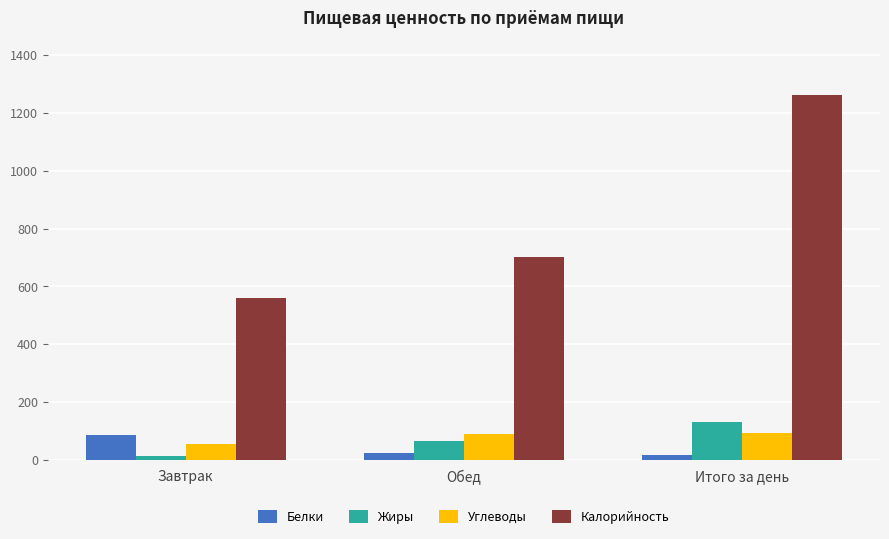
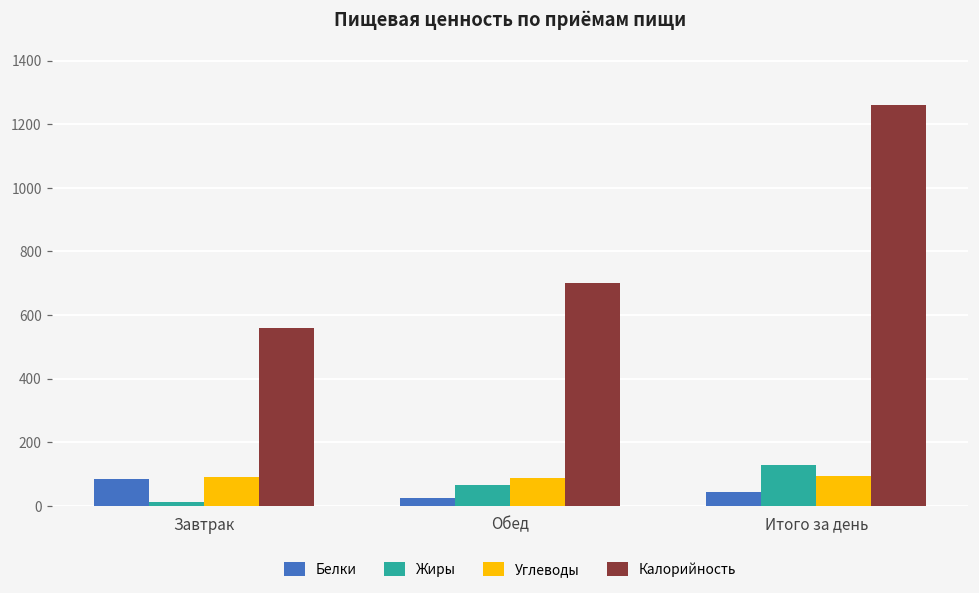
Углеводы, Завтрак: 50 -> 90
Белки, Итого за день: 20 -> 40
